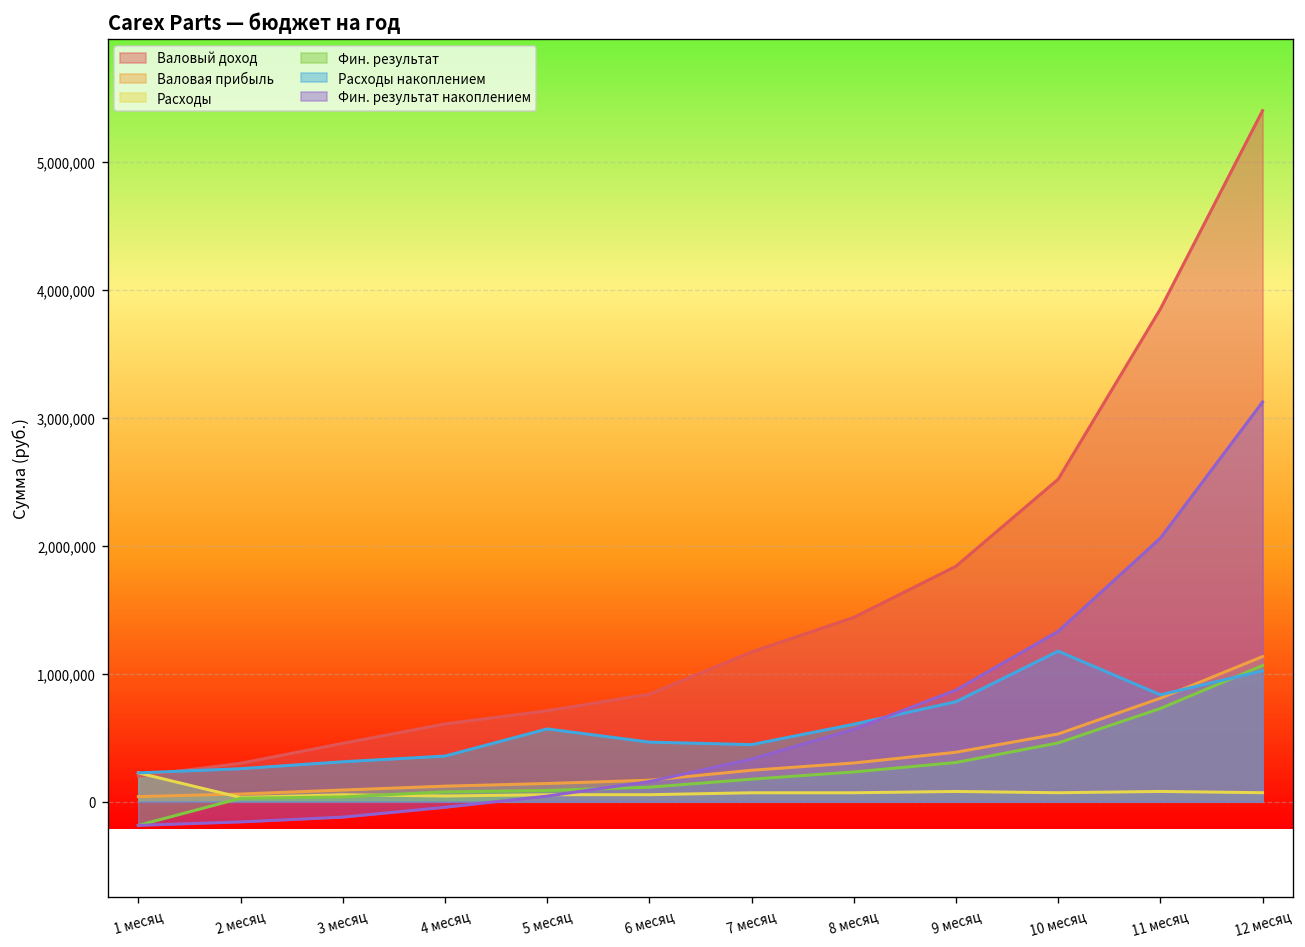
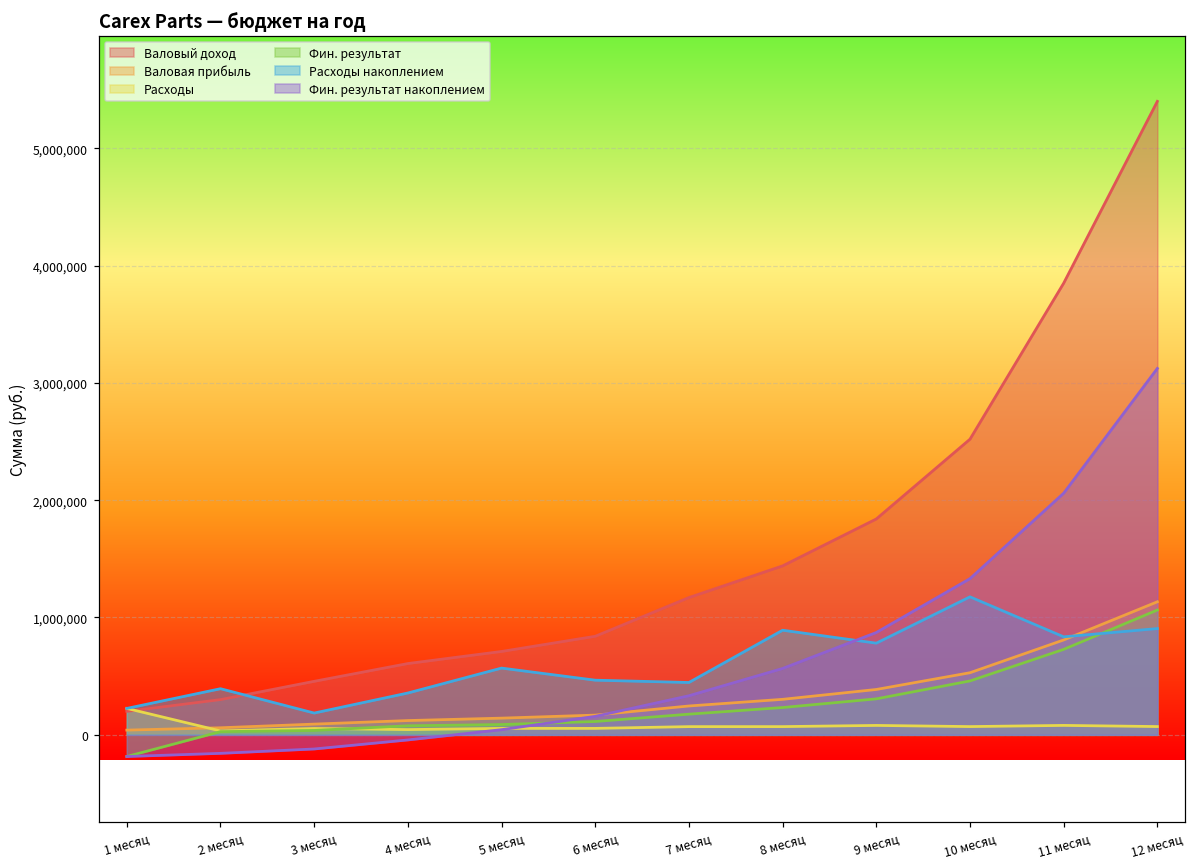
Расходы накоплением, 2 месяц: 260,000 -> 390,000
Расходы накоплением, 3 месяц: 310,000 -> 190,000
Расходы накоплением, 8 месяц: 610,000 -> 890,000
Расходы накоплением, 12 месяц: 1,020,000 -> 910,000
